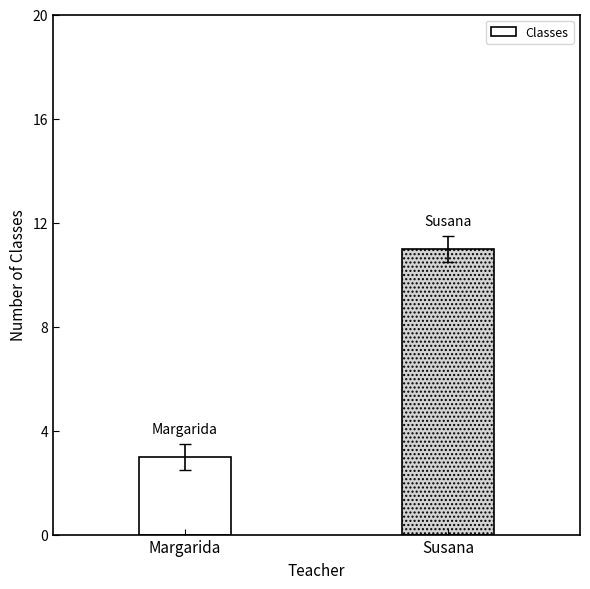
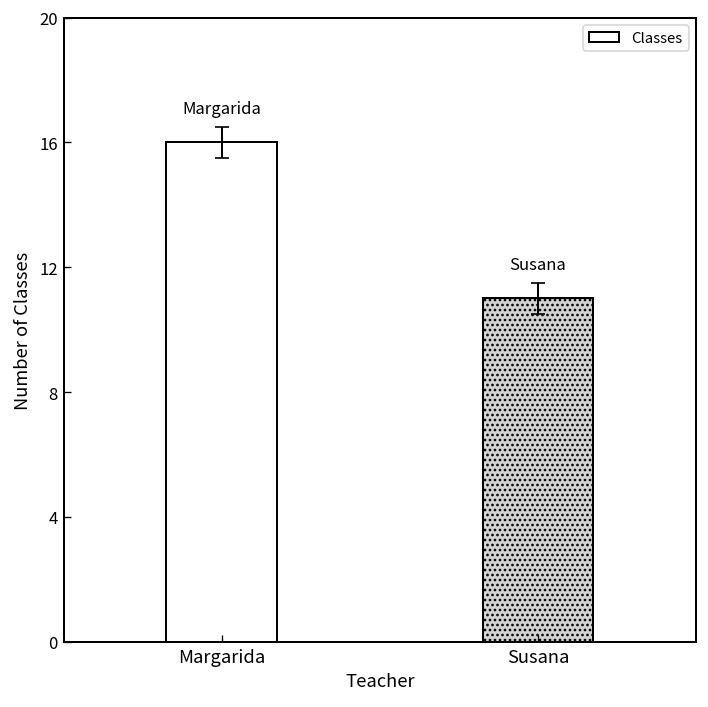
Classes, Margarida: 3 -> 16
